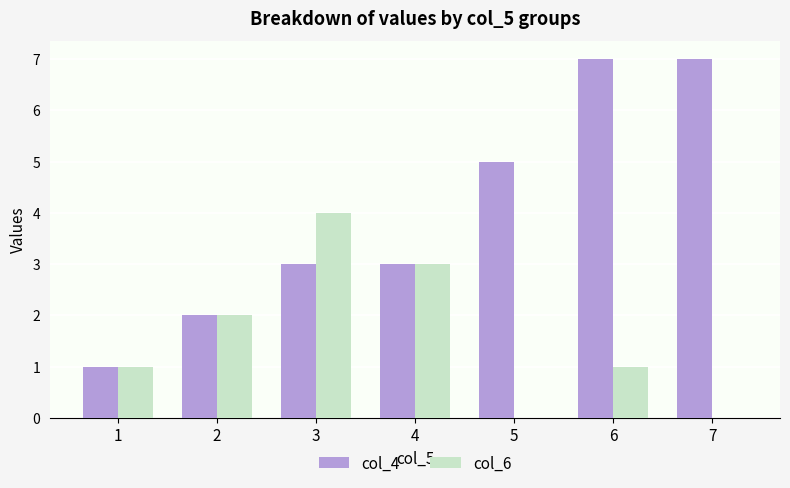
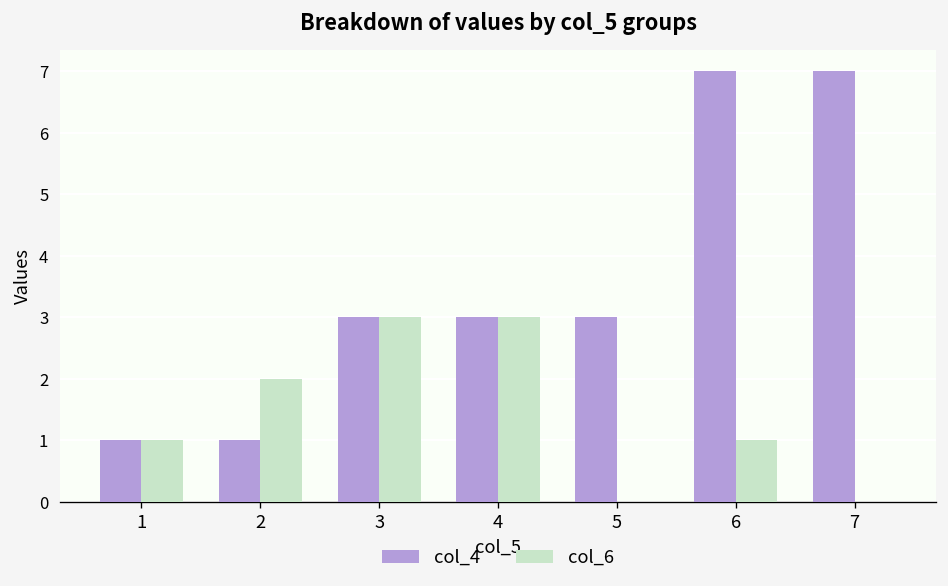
col_4, 2: 2 -> 1
col_6, 3: 4 -> 3
col_4, 5: 5 -> 3
